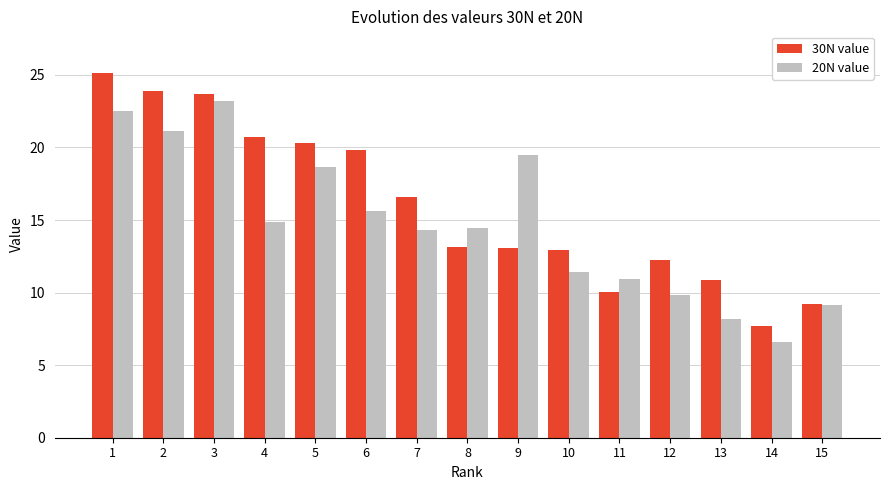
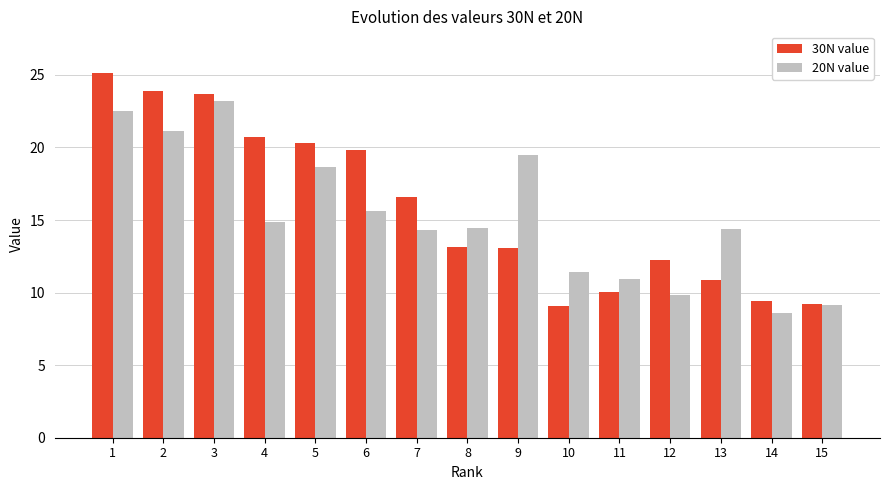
30N value, 10: 12.9 -> 9.1
20N value, 13: 8.2 -> 14.4
30N value, 14: 7.7 -> 9.4
20N value, 14: 6.6 -> 8.6
